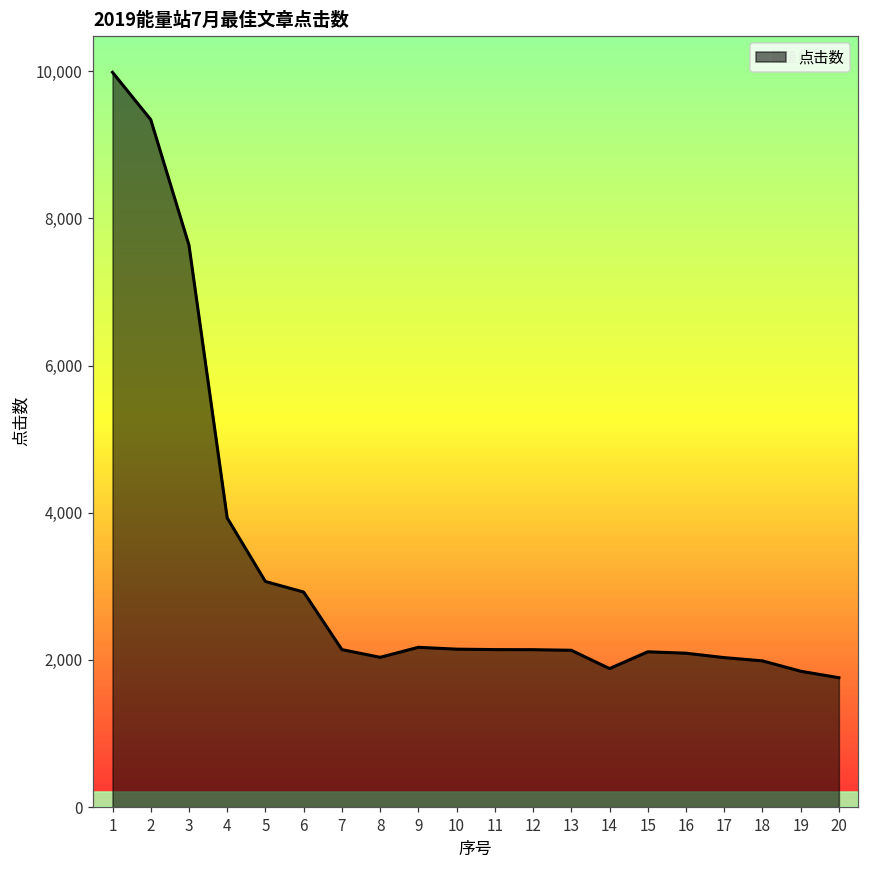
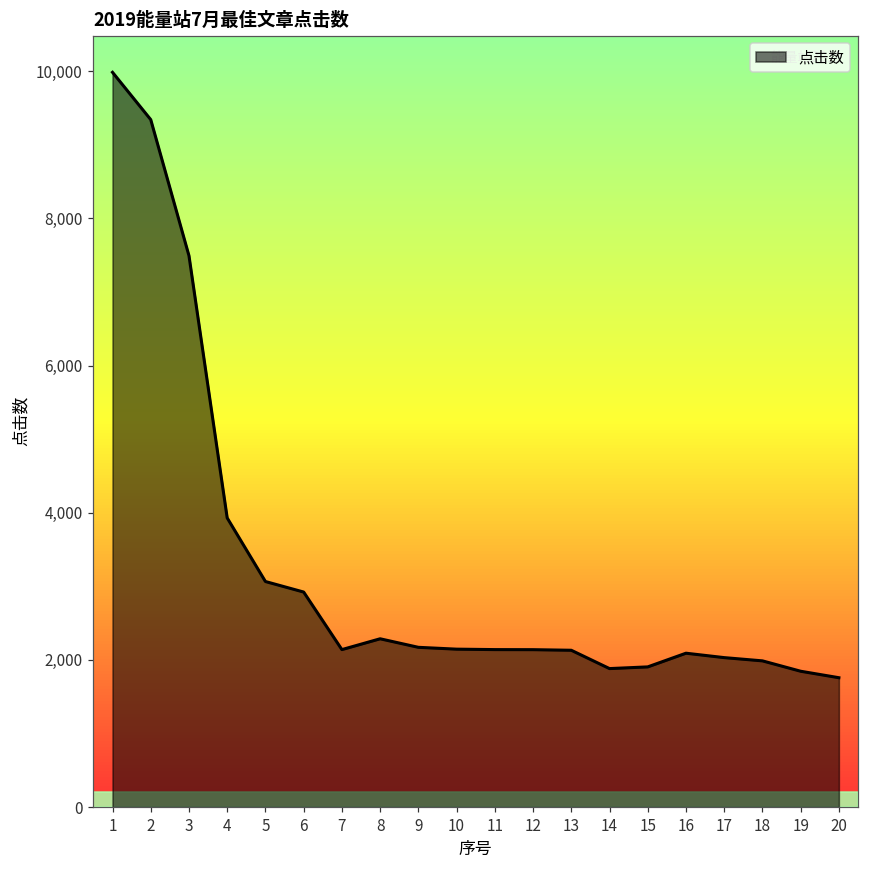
3: 7,600 -> 7,500
8: 2,000 -> 2,300
15: 2,100 -> 1,900
